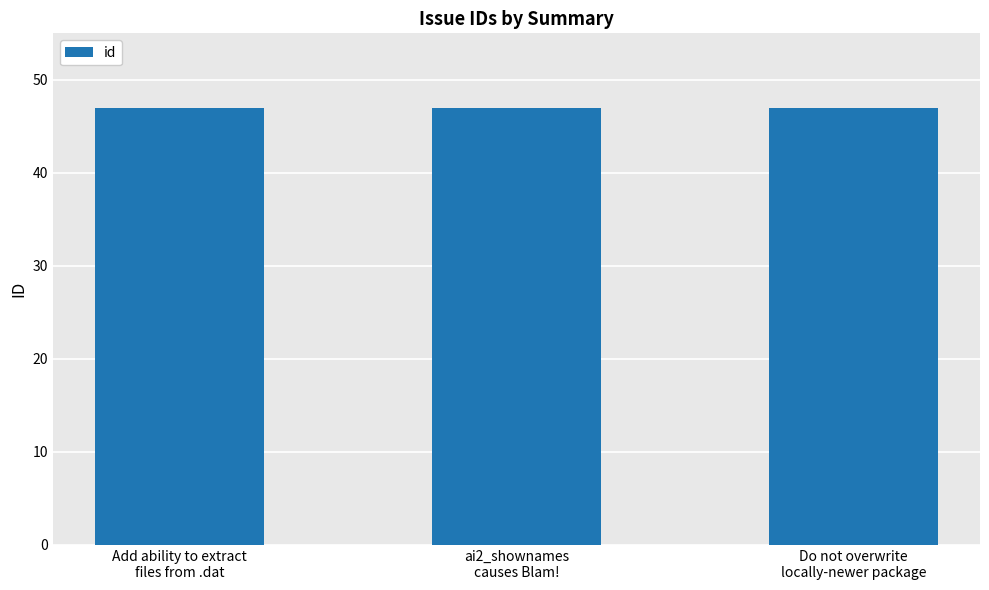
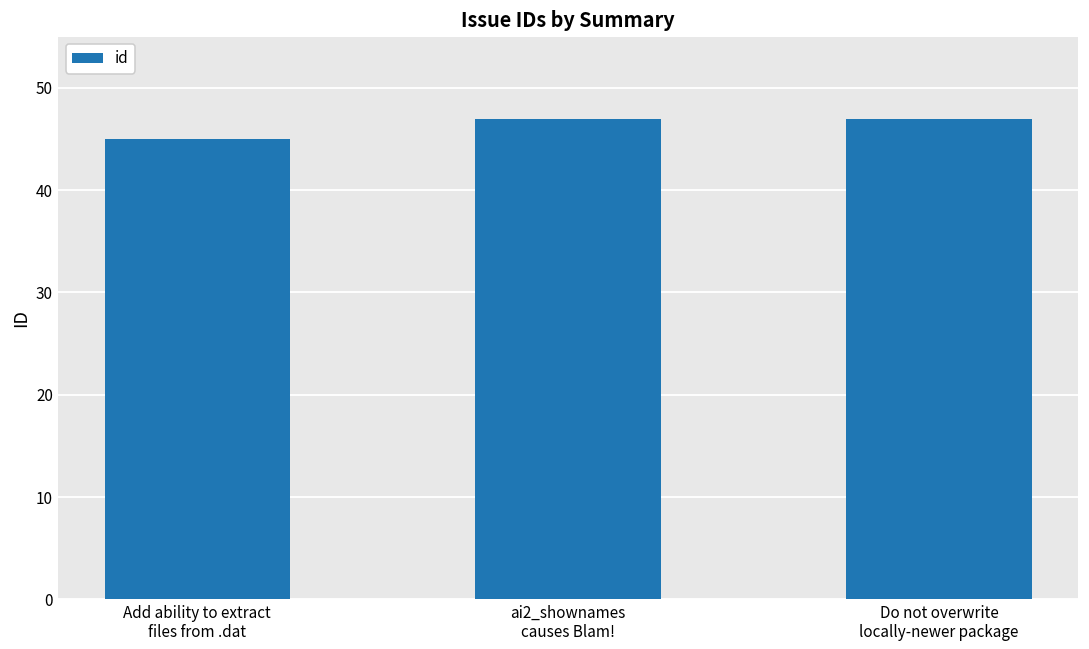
Add ability to extract files from .dat: 47 -> 45
